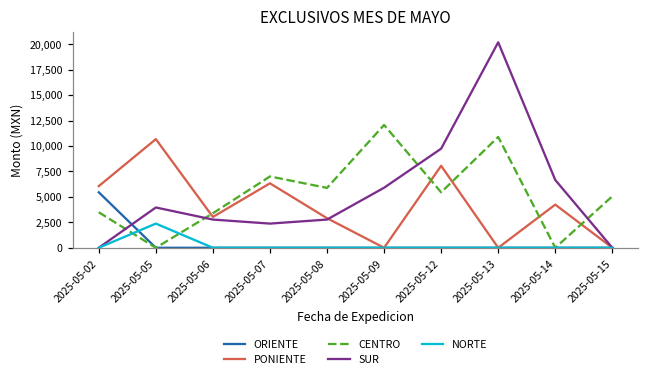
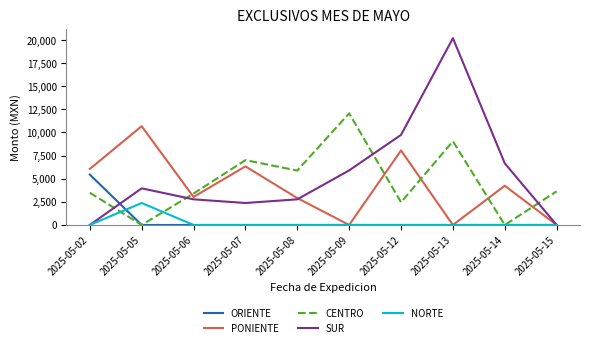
CENTRO, 2025-05-12: 5,000 -> 2,000
CENTRO, 2025-05-13: 11,000 -> 9,000
CENTRO, 2025-05-15: 5,000 -> 4,000
